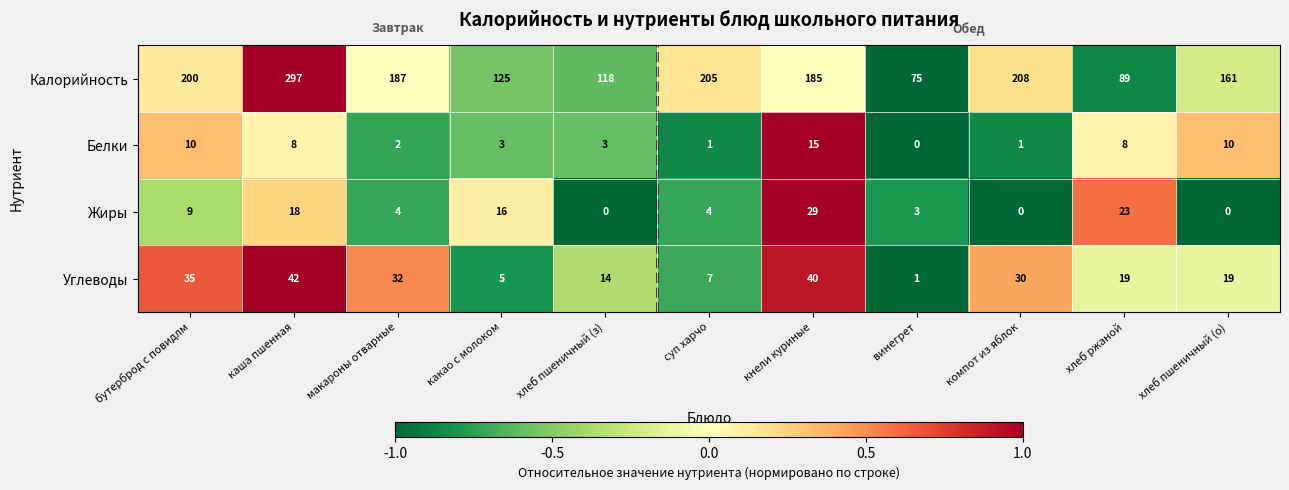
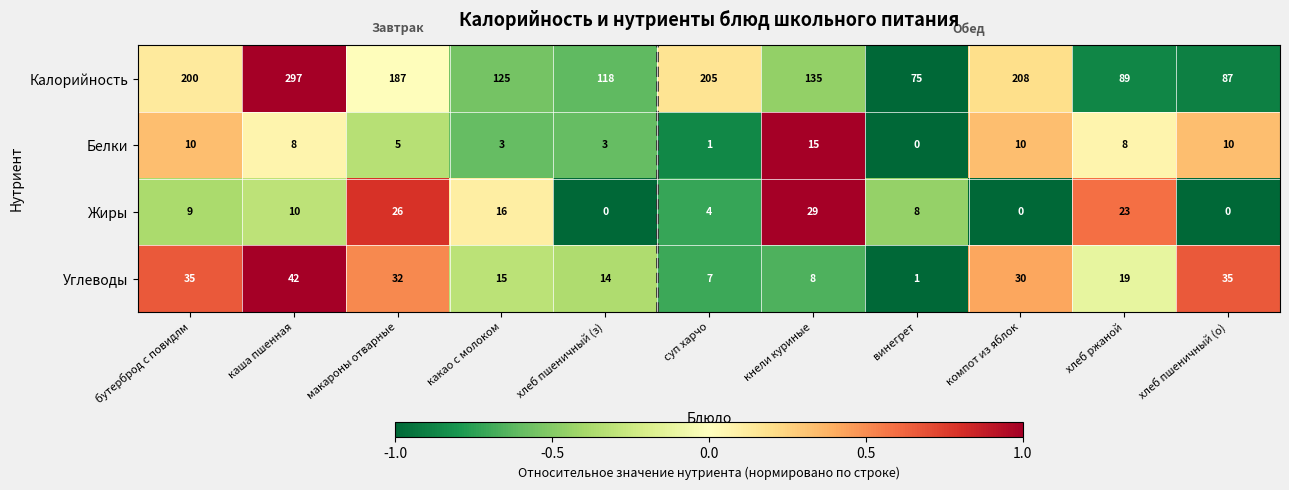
Калорийность, кнели куриные: 185 -> 135
Калорийность, хлеб пшеничный (о): 161 -> 87
Белки, макароны отварные: 2 -> 5
Белки, компот из яблок: 1 -> 10
Жиры, каша пшенная: 18 -> 10
Жиры, макароны отварные: 4 -> 26
Жиры, винегрет: 3 -> 8
Углеводы, какао с молоком: 5 -> 15
Углеводы, кнели куриные: 40 -> 8
Углеводы, хлеб пшеничный (о): 19 -> 35
